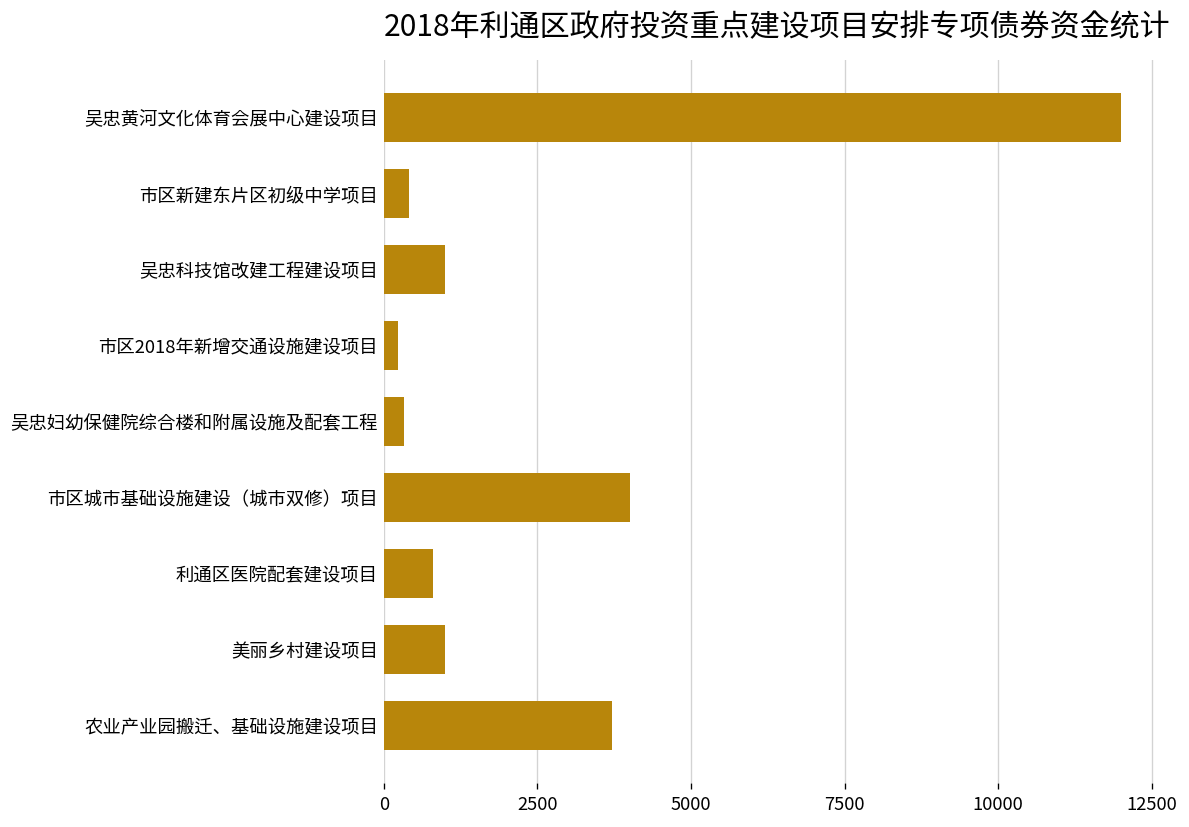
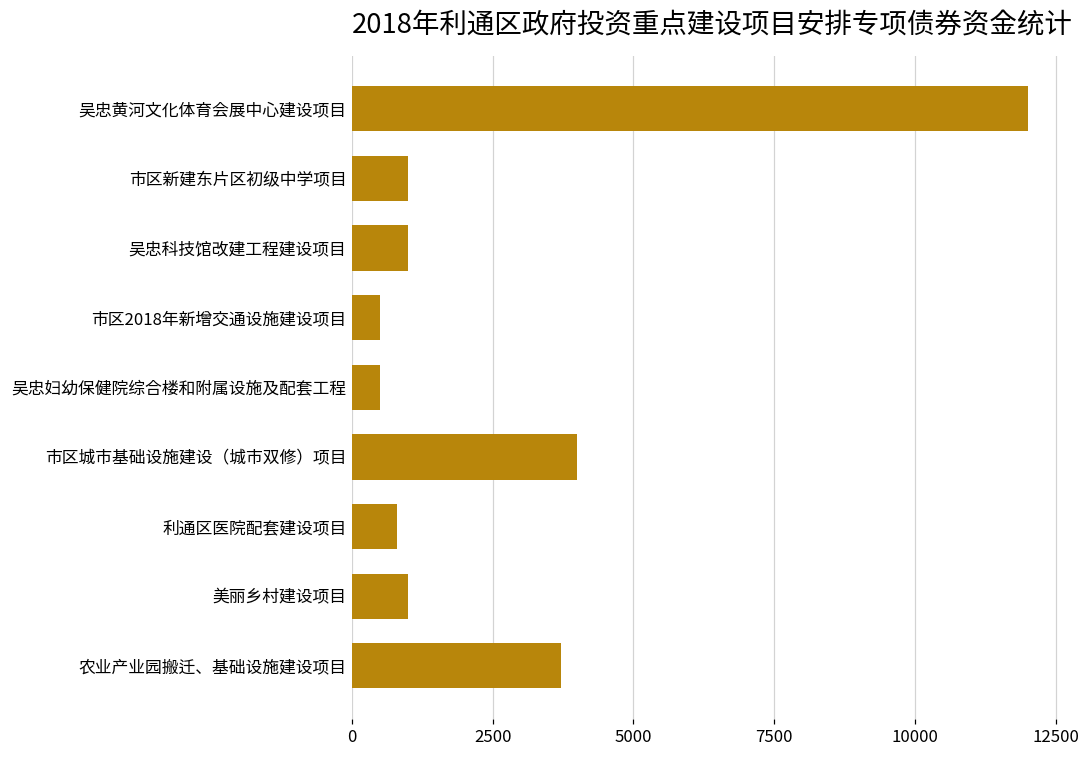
市区新建东片区初级中学项目: 400 -> 1000
市区2018年新增交通设施建设项目: 200 -> 500
吴忠妇幼保健院综合楼和附属设施及配套工程: 300 -> 500
